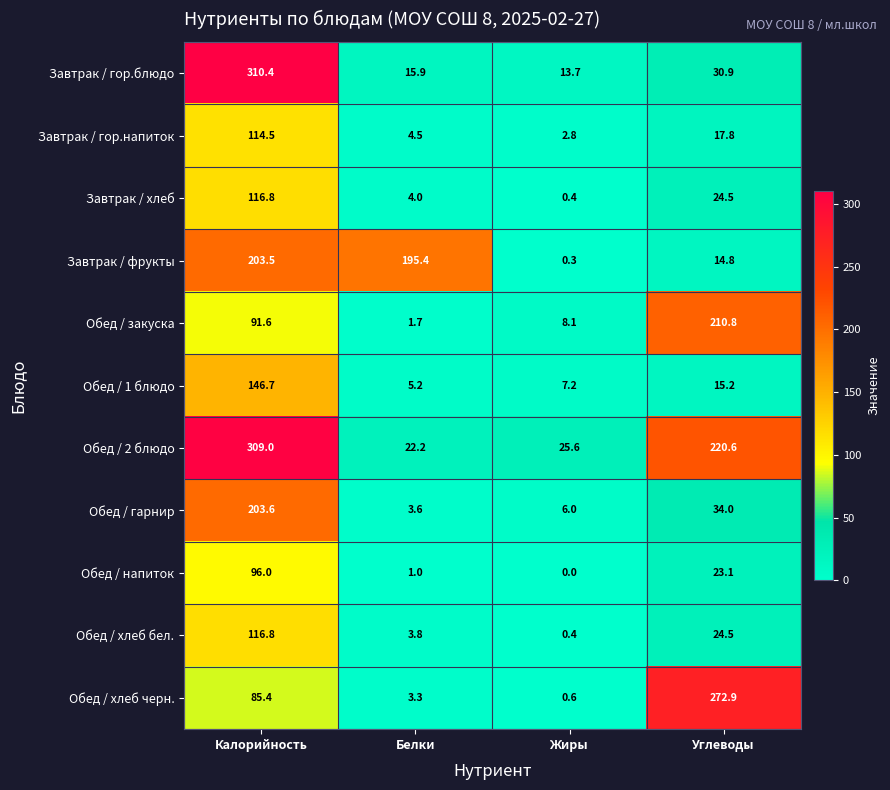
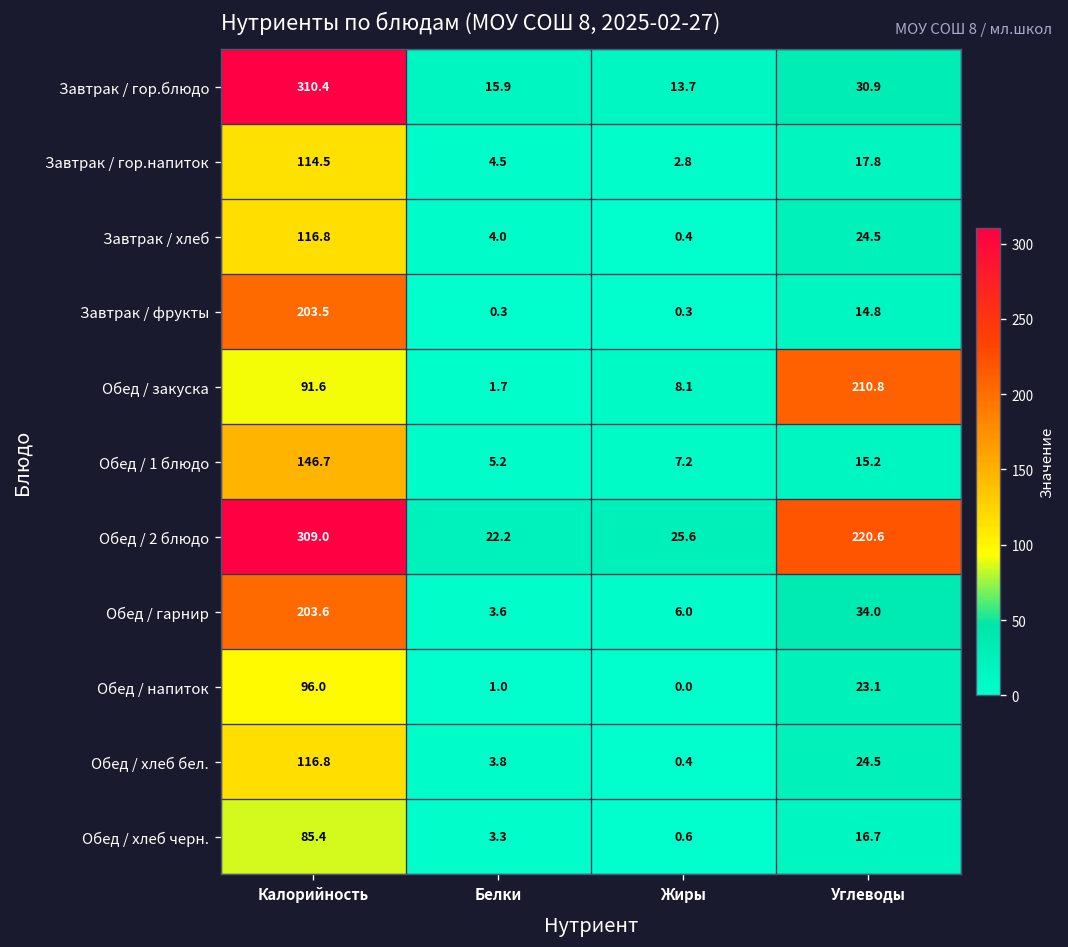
Завтрак / фрукты, Белки: 195.4 -> 0.3
Обед / хлеб черн., Углеводы: 272.9 -> 16.7
